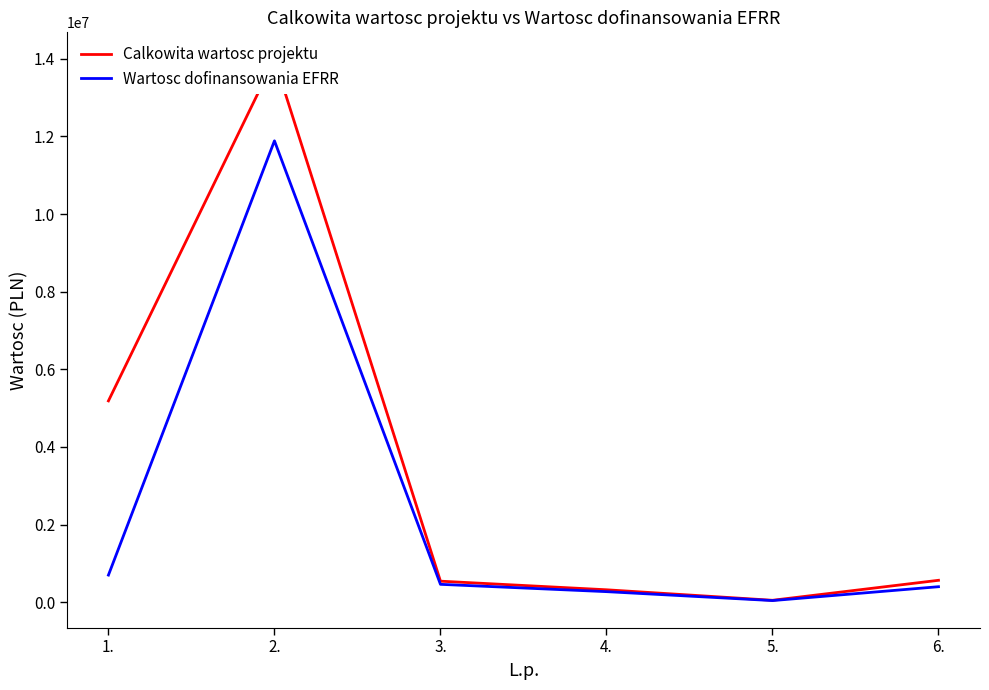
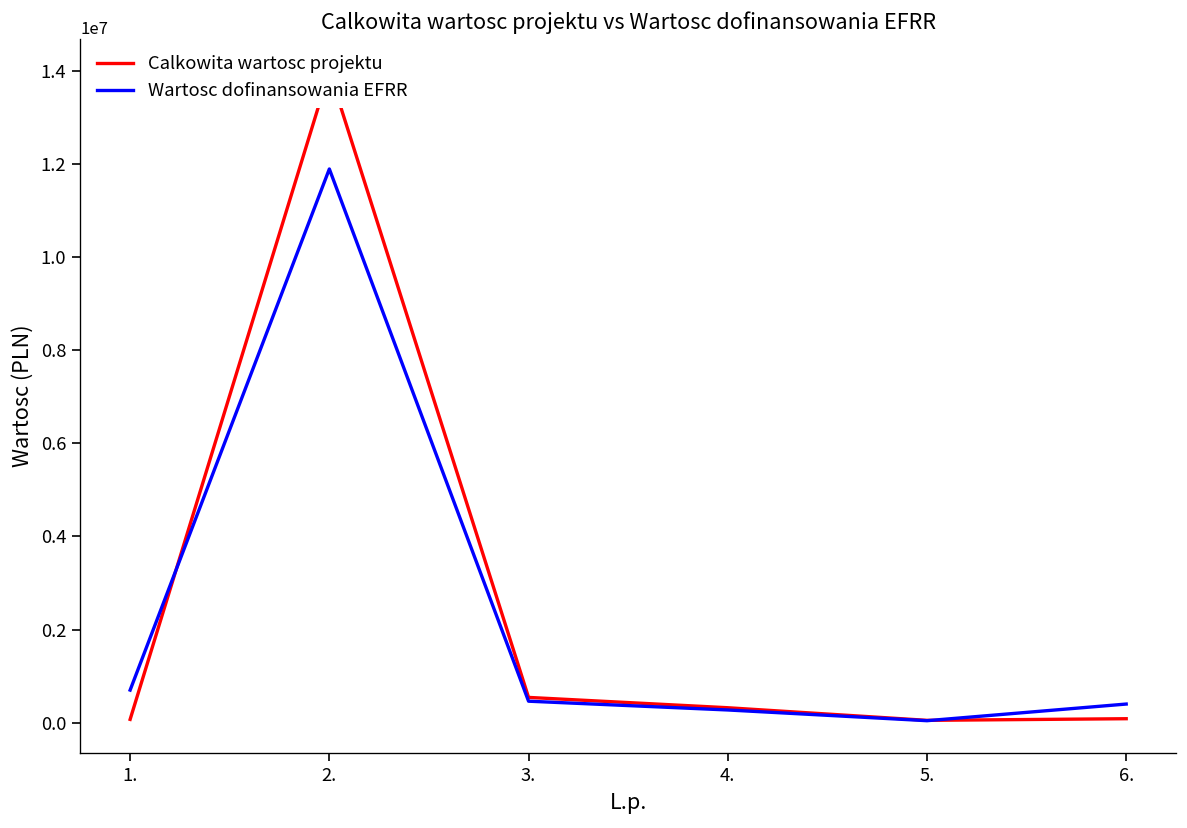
Calkowita wartosc projektu, 1.: 5200000 -> 100000
Calkowita wartosc projektu, 6.: 600000 -> 100000
